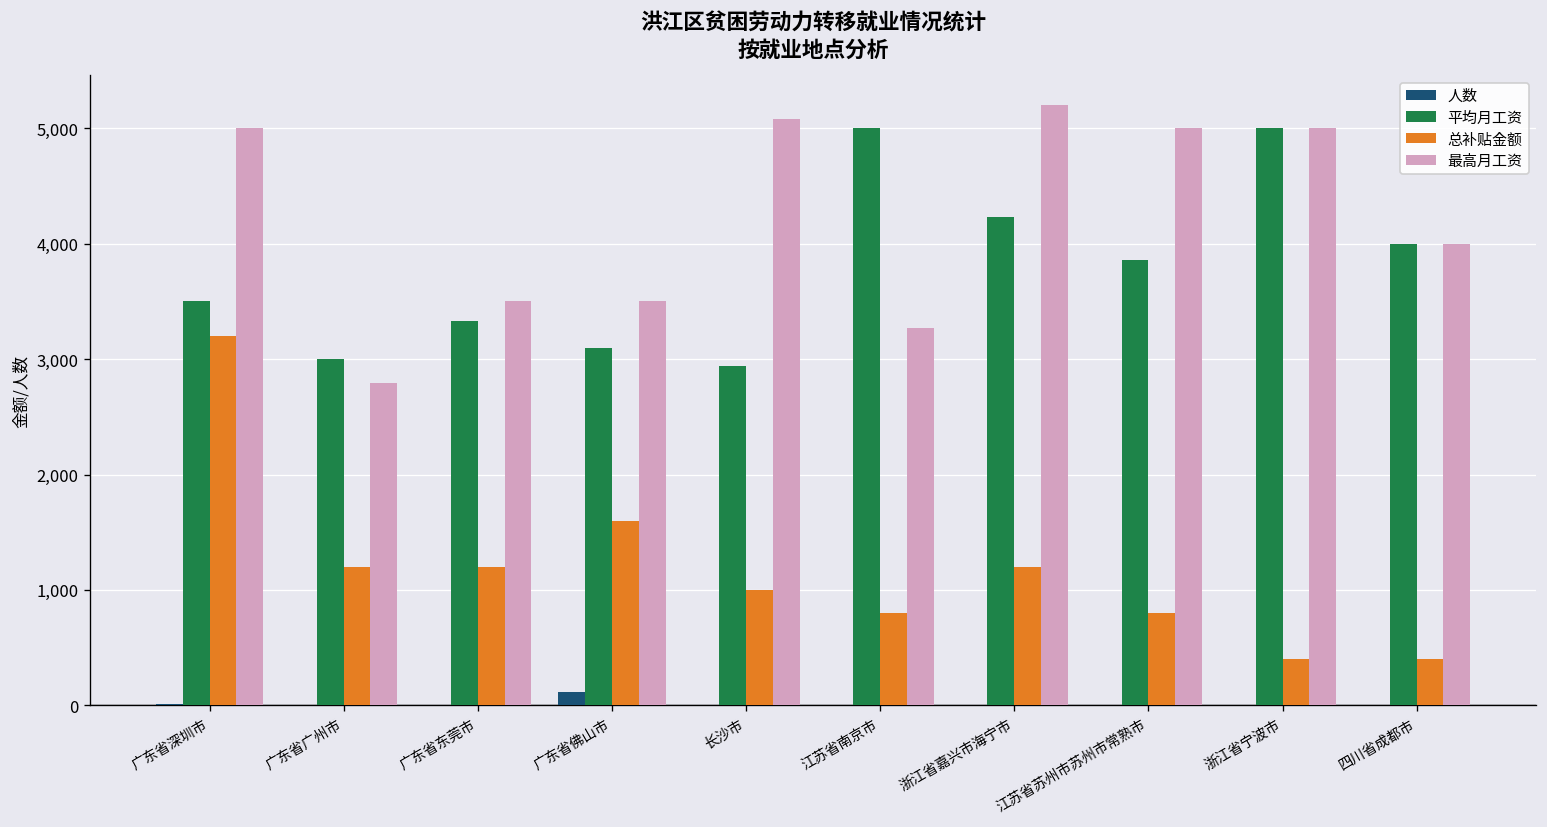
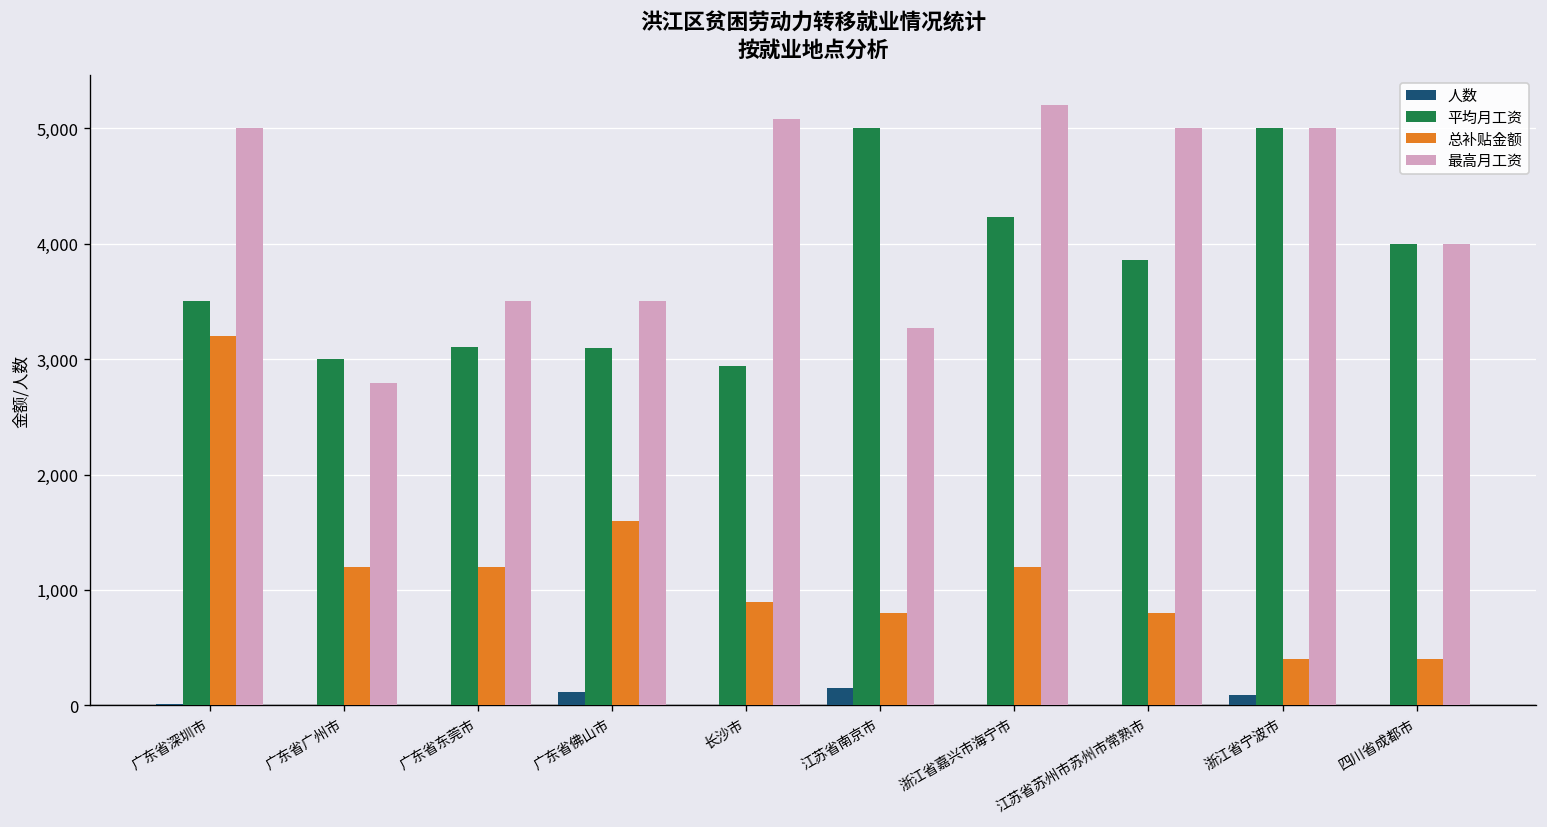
平均月工资, 广东省东莞市: 3,300 -> 3,100
总补贴金额, 长沙市: 1,000 -> 900
人数, 江苏省南京市: 0 -> 200
人数, 浙江省宁波市: 0 -> 100
